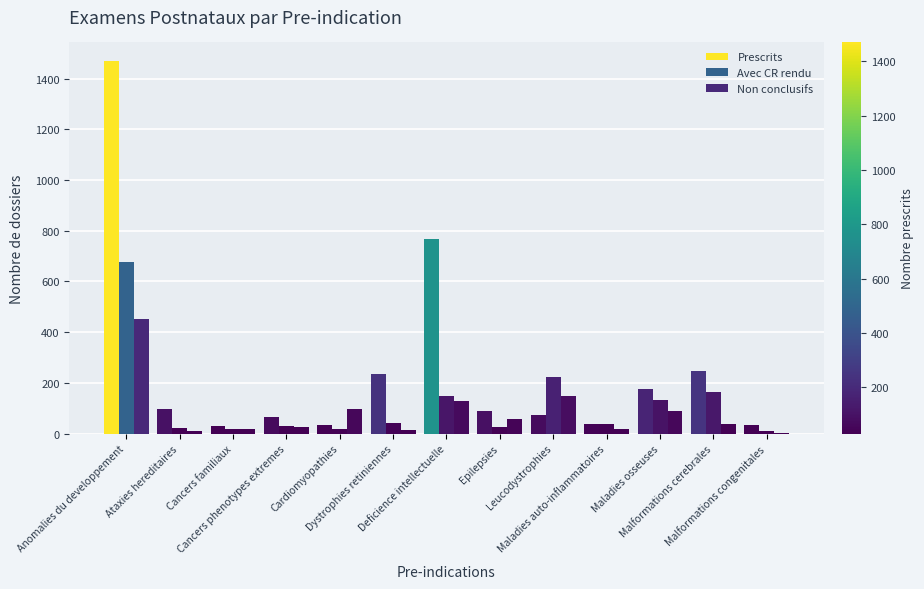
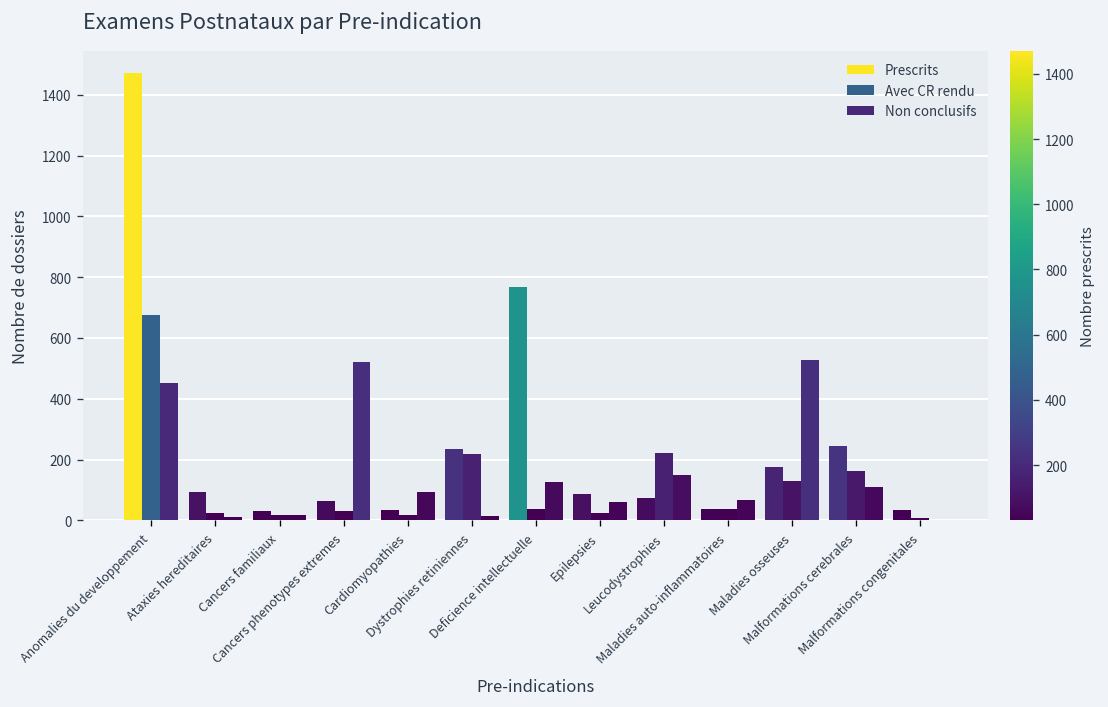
Non conclusifs, Cancers phenotypes extremes: 30 -> 520
Avec CR rendu, Dystrophies retiniennes: 40 -> 220
Avec CR rendu, Deficience intellectuelle: 150 -> 40
Non conclusifs, Maladies auto-inflammatoires: 20 -> 70
Non conclusifs, Maladies osseuses: 90 -> 530
Non conclusifs, Malformations cerebrales: 40 -> 110
